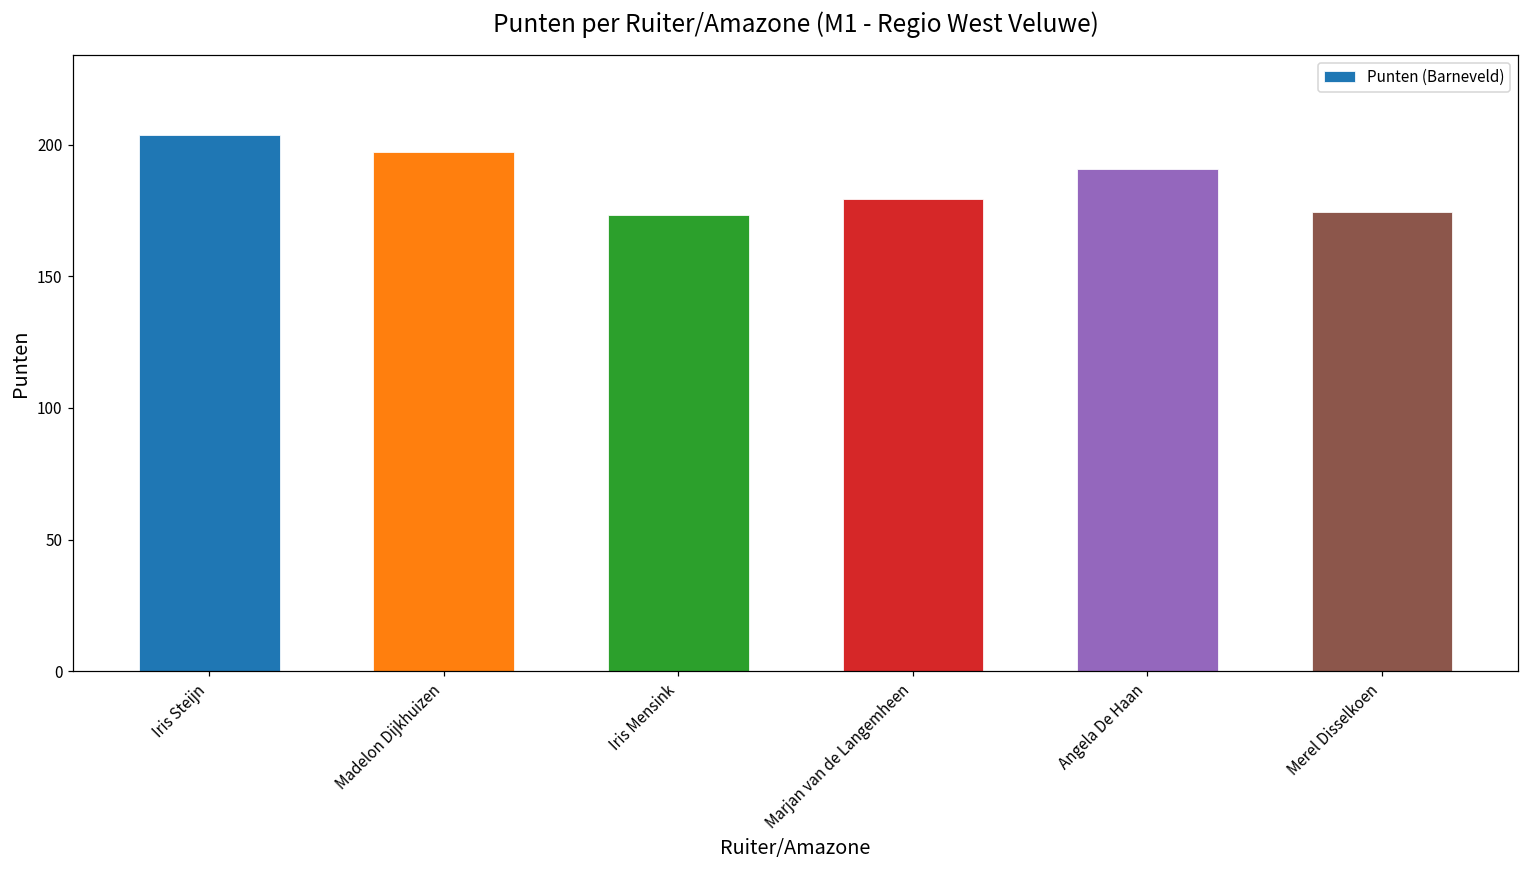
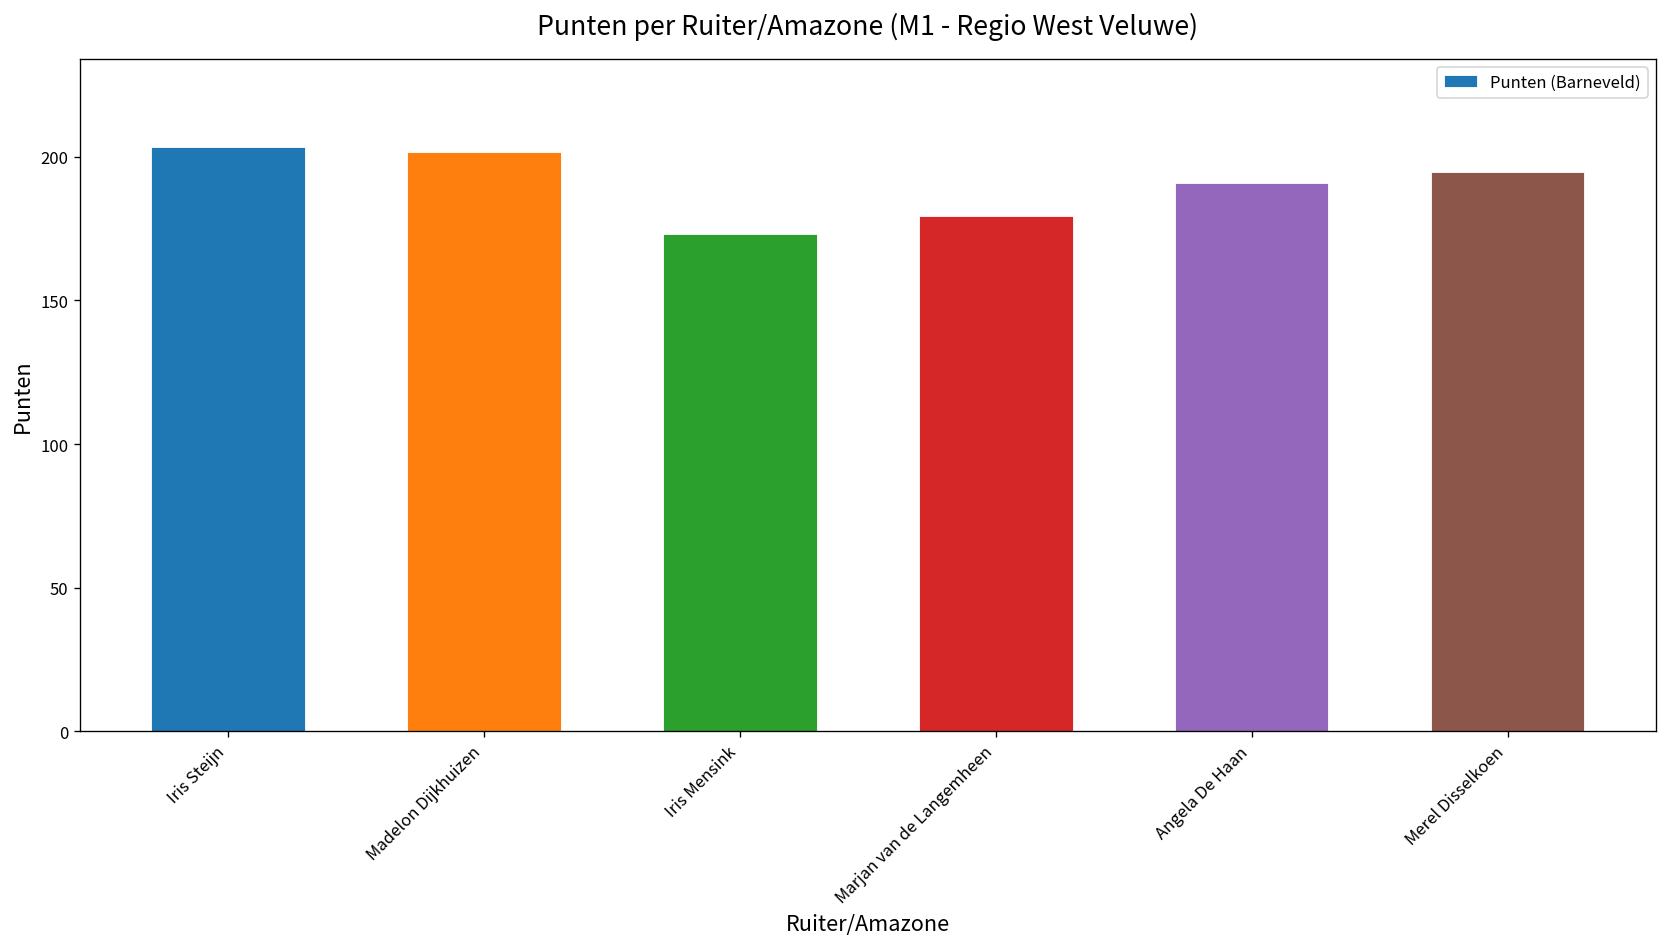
Madelon Dijkhuizen: 197 -> 202
Merel Disselkoen: 175 -> 195
